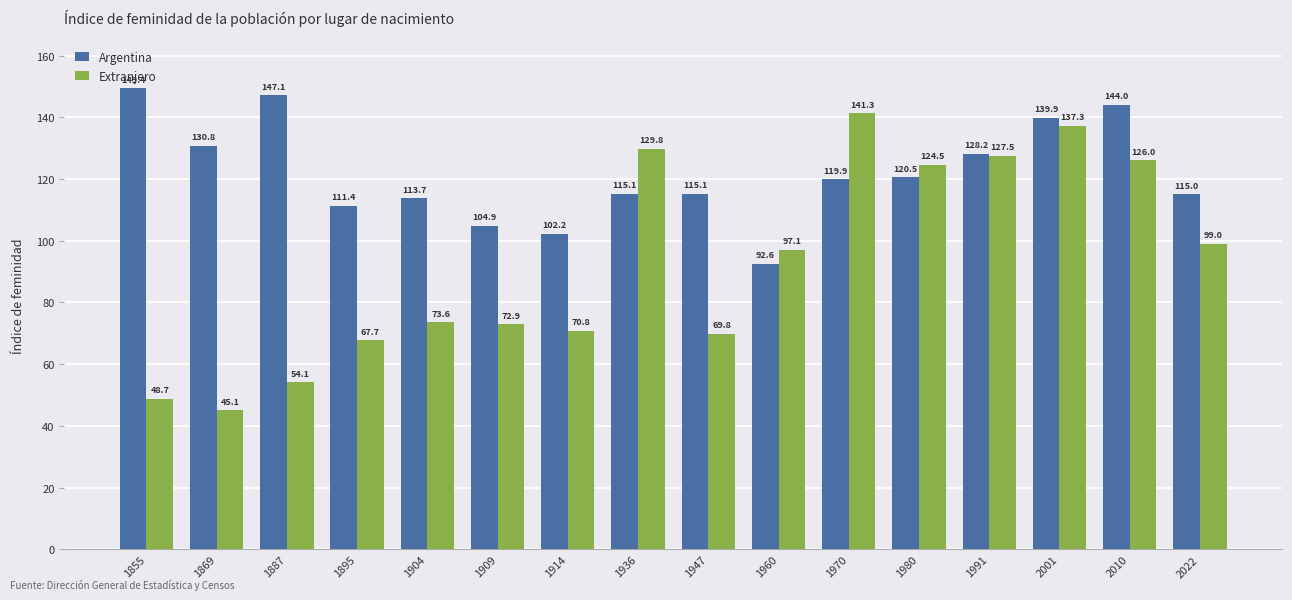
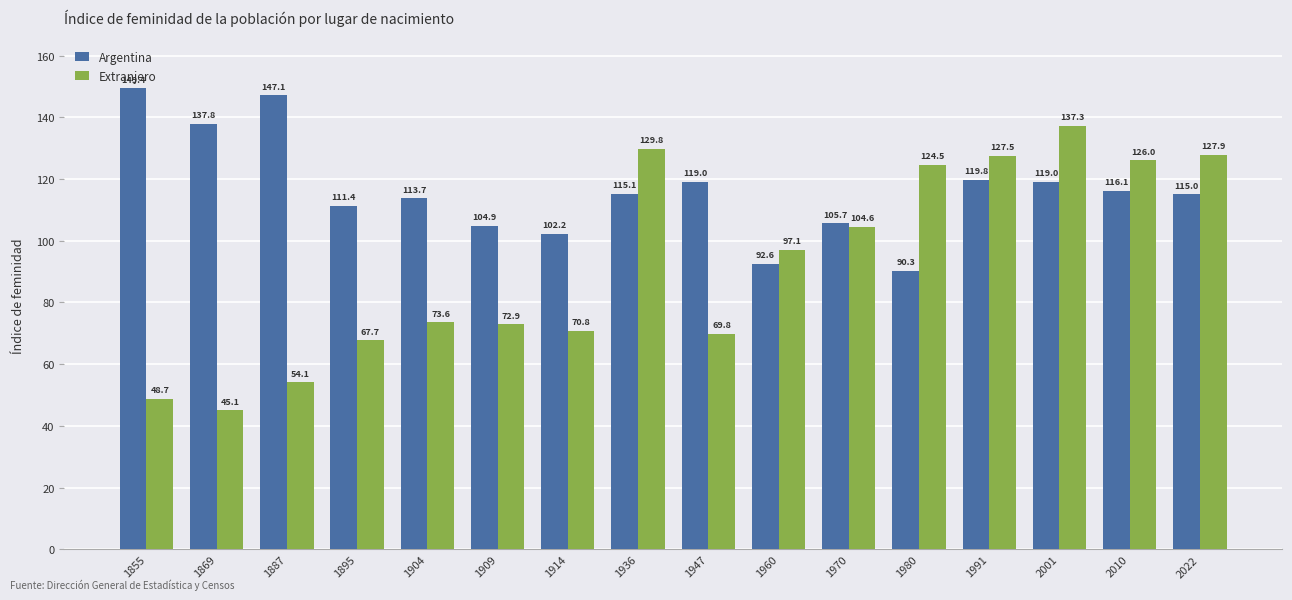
Argentina, 1869: 130.8 -> 137.8
Argentina, 1947: 115.1 -> 119.0
Argentina, 1970: 119.9 -> 105.7
Extranjero, 1970: 141.3 -> 104.6
Argentina, 1980: 120.5 -> 90.3
Argentina, 1991: 128.2 -> 119.8
Argentina, 2001: 139.9 -> 119.0
Argentina, 2010: 144.0 -> 116.1
Extranjero, 2022: 99.0 -> 127.9
